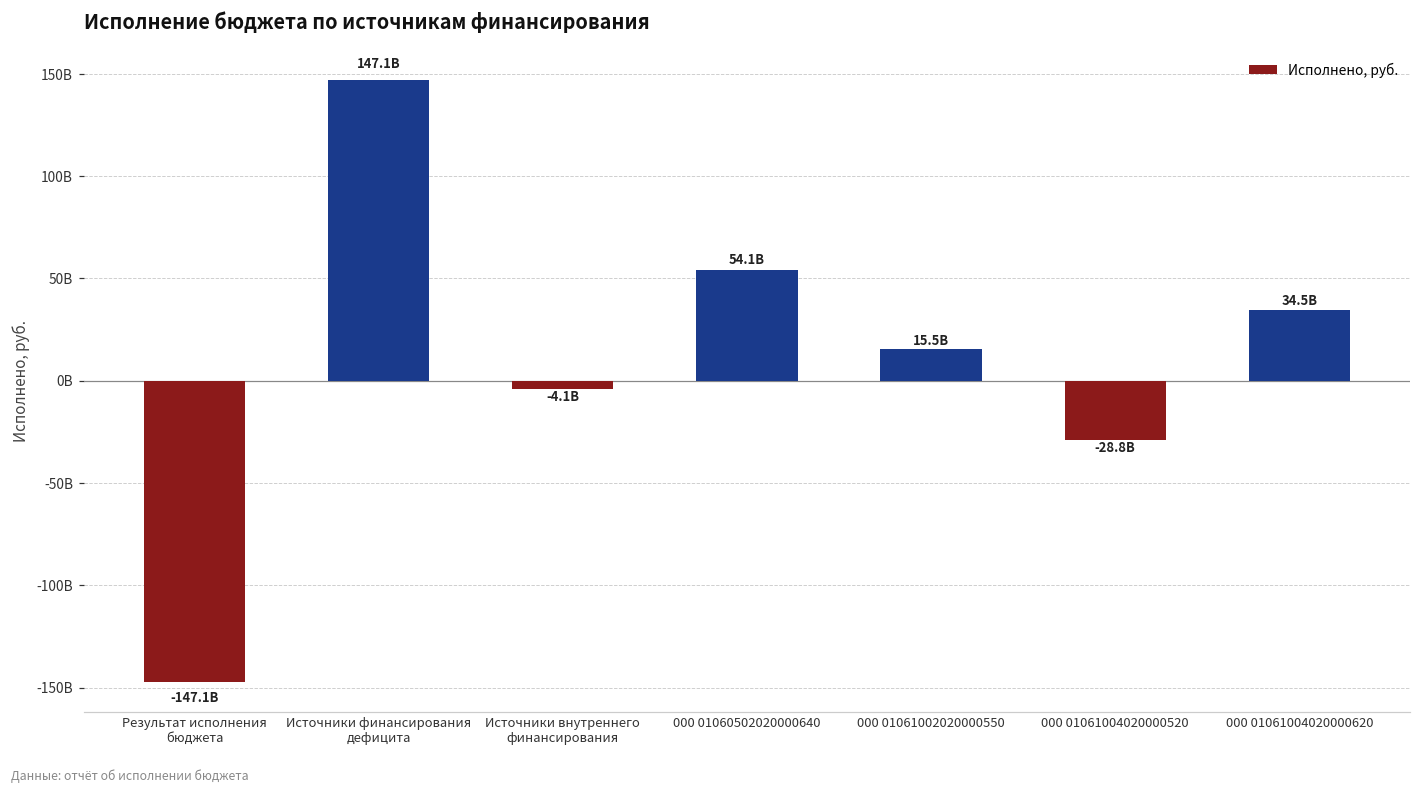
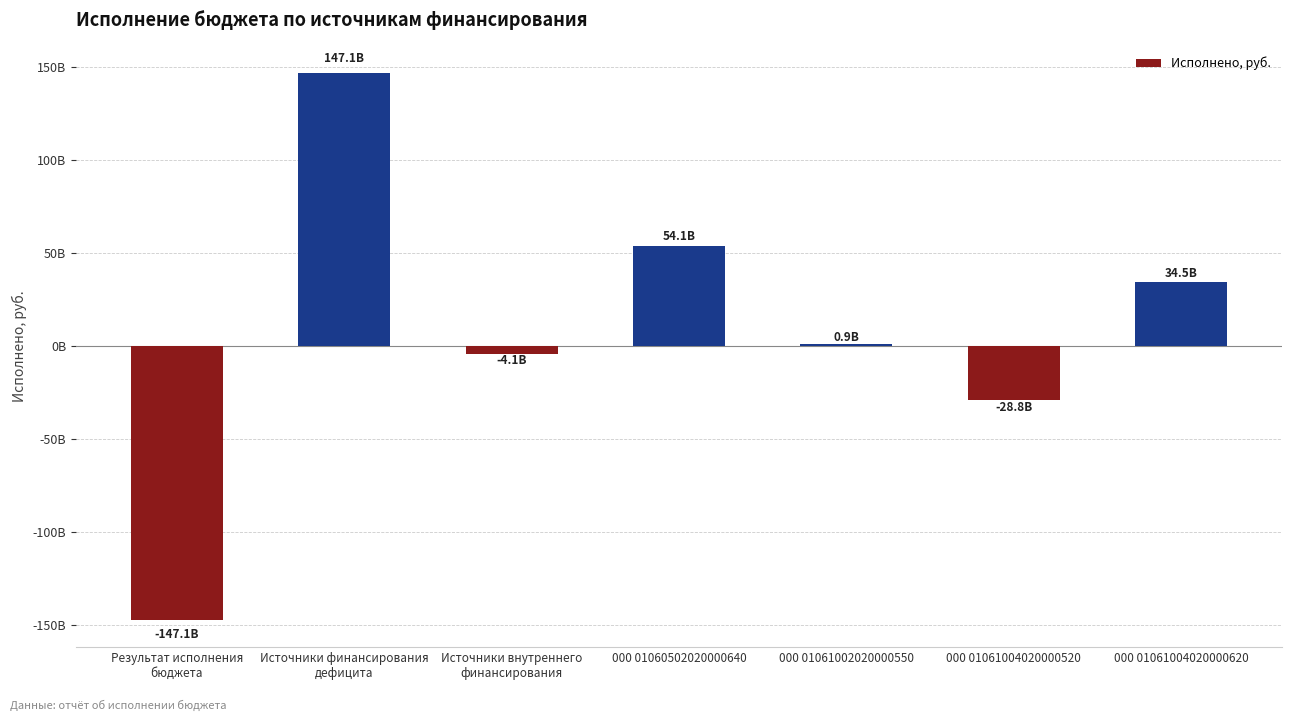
000 01061002020000550: 15.5B -> 0.9B
